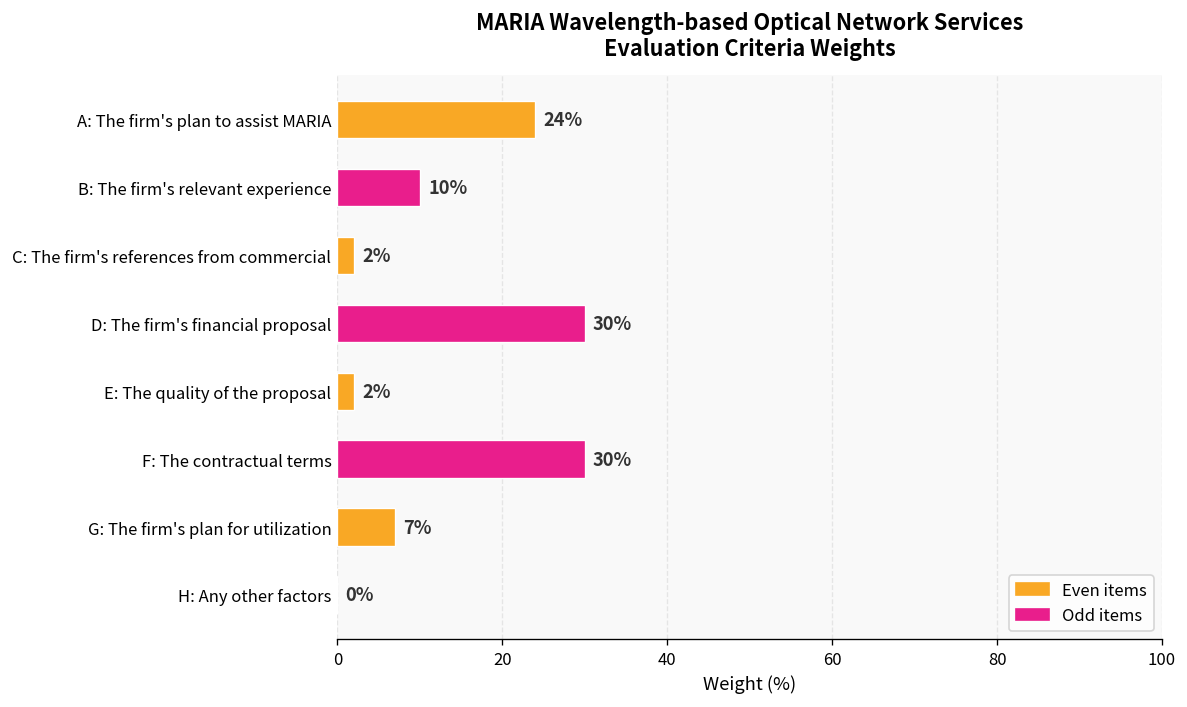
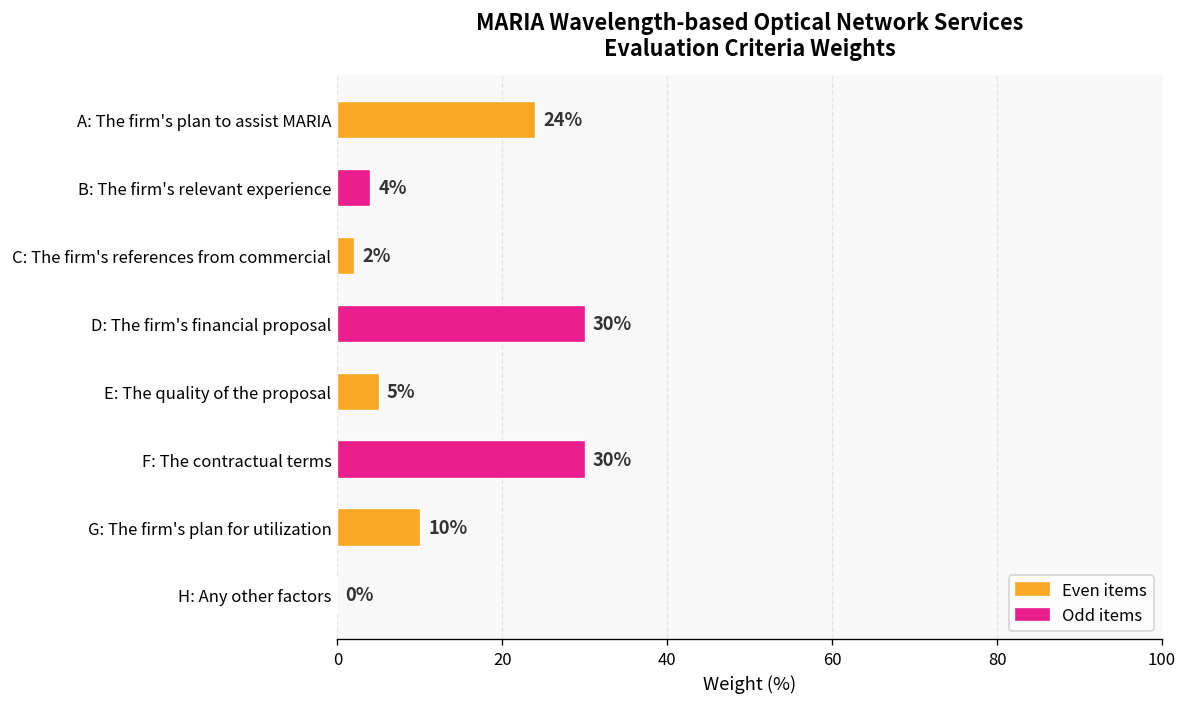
B: The firm's relevant experience: 10% -> 4%
E: The quality of the proposal: 2% -> 5%
G: The firm's plan for utilization: 7% -> 10%
